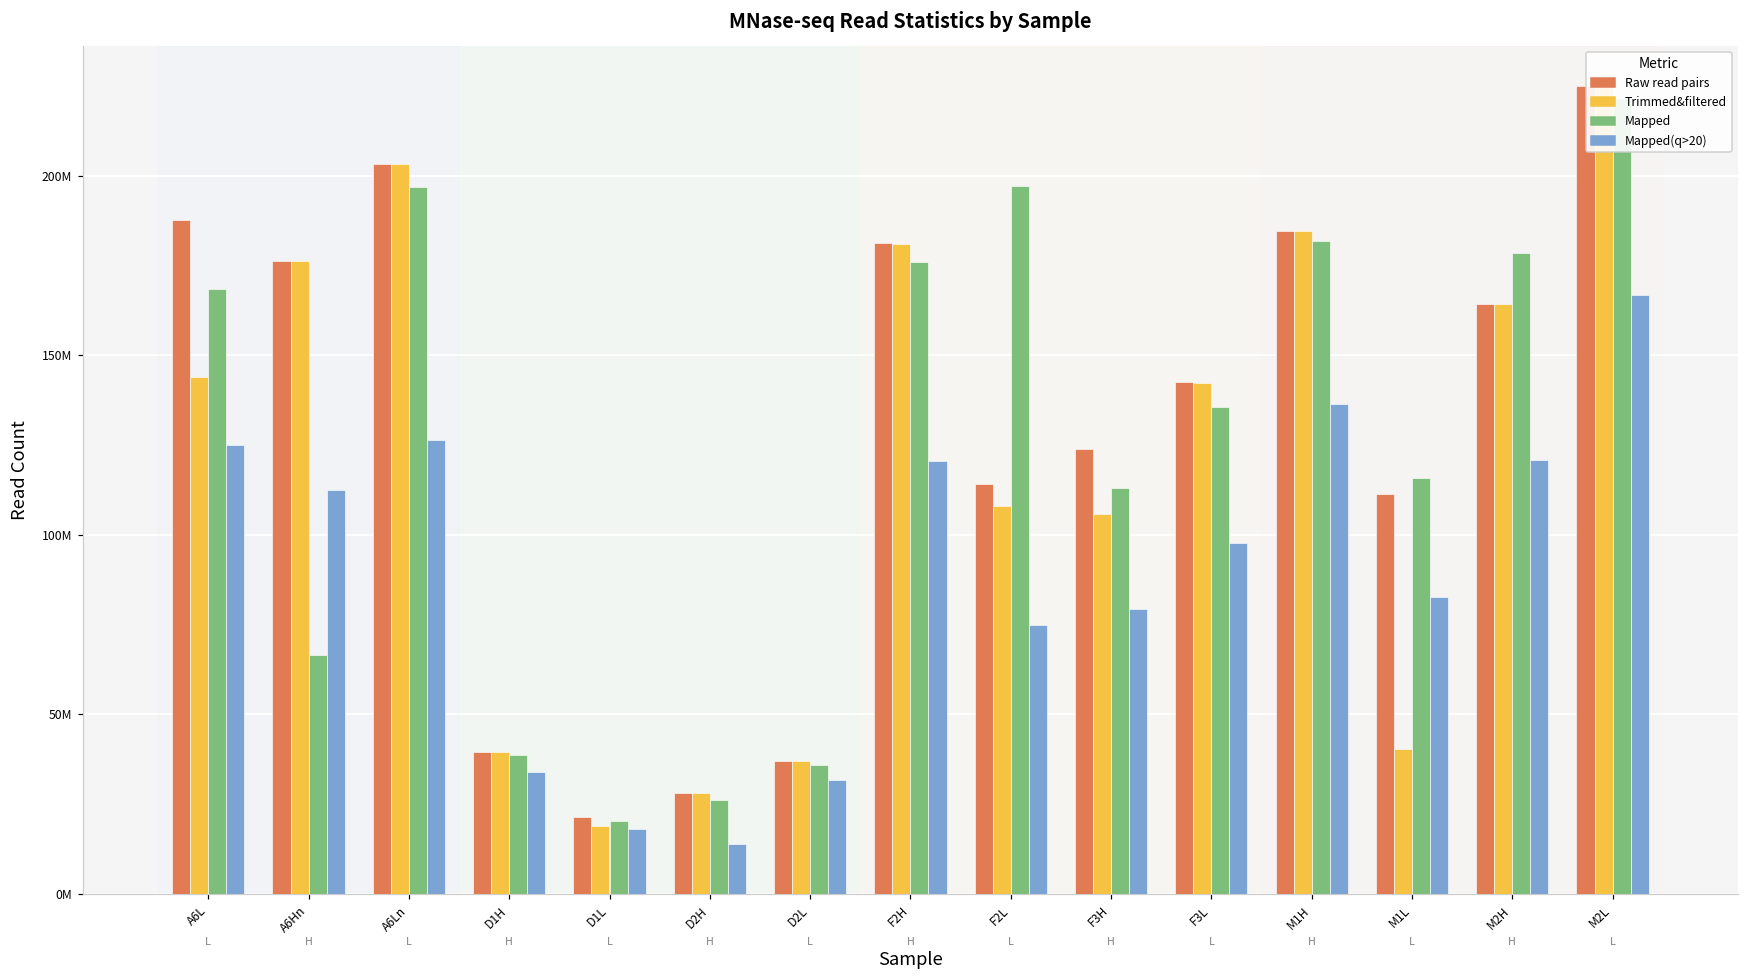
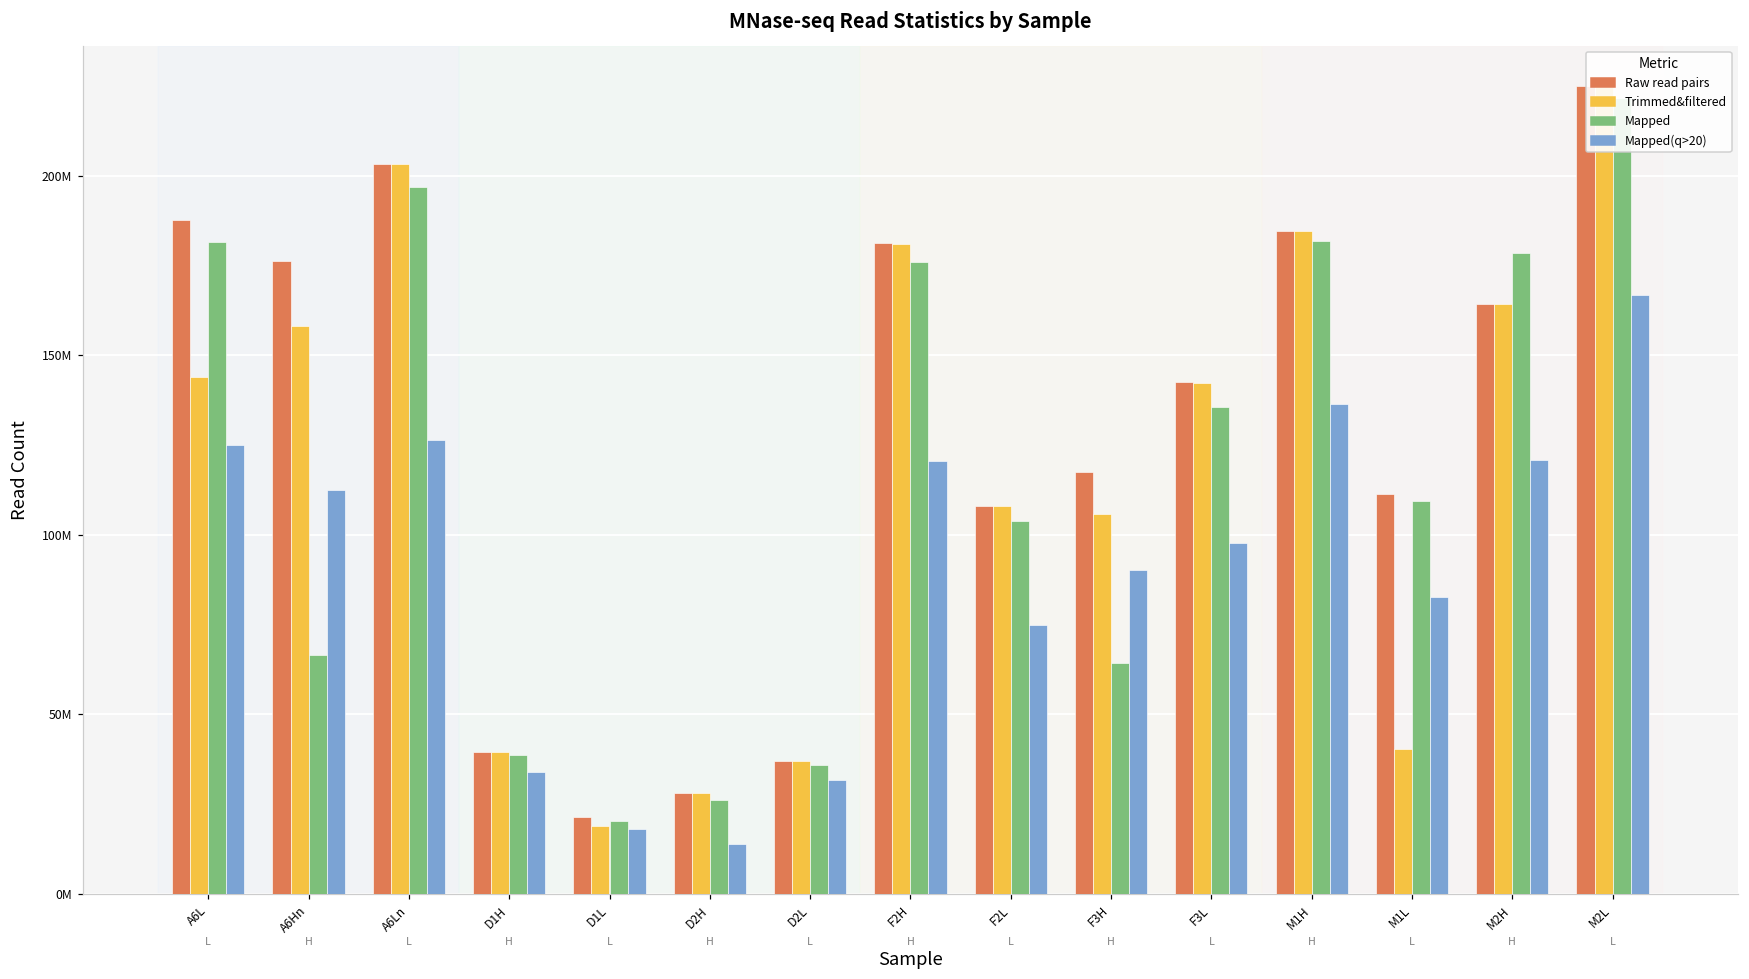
Mapped, A6L: 168000000 -> 182000000
Trimmed&filtered, A6Hn: 176000000 -> 158000000
Raw read pairs, F2L: 114000000 -> 108000000
Mapped, F2L: 197000000 -> 104000000
Raw read pairs, F3H: 124000000 -> 118000000
Mapped, F3H: 113000000 -> 64000000
Mapped(q>20), F3H: 79000000 -> 90000000
Mapped, M1L: 116000000 -> 109000000
